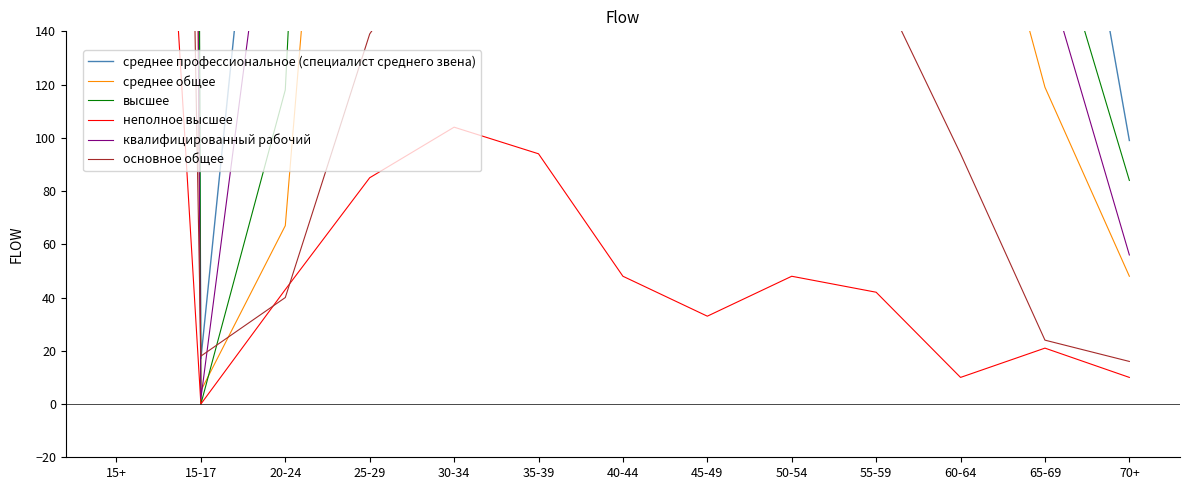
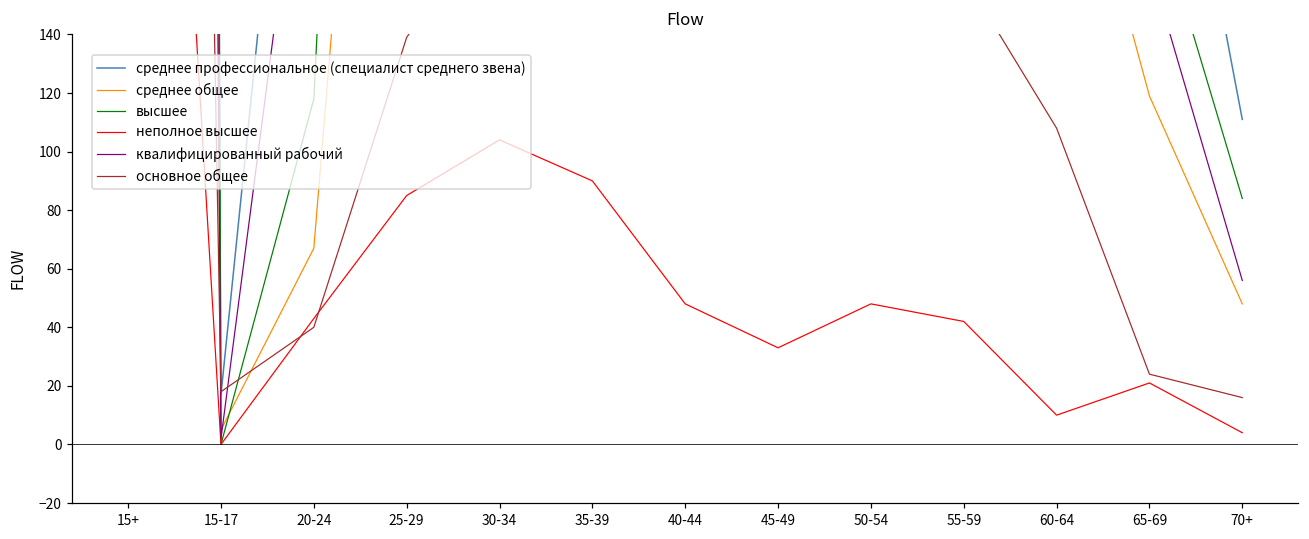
неполное высшее, 35-39: 94 -> 90
основное общее, 60-64: 94 -> 108
среднее профессиональное (специалист среднего звена), 70+: 99 -> 111
неполное высшее, 70+: 10 -> 4
